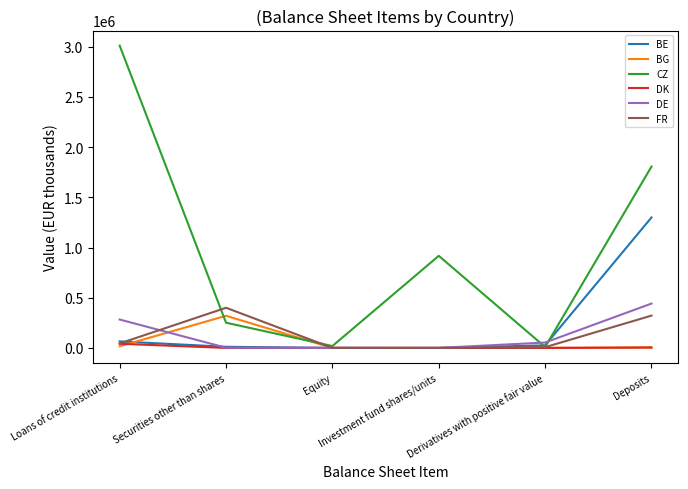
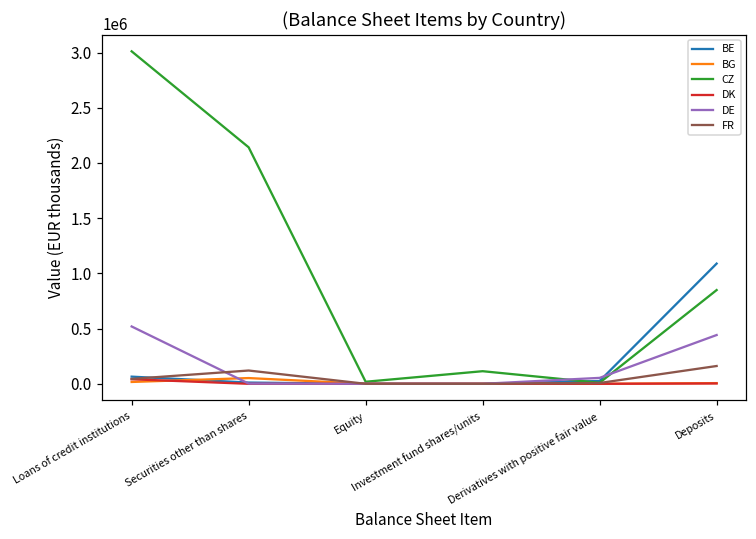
DE, Loans of credit institutions: 280000 -> 520000
BG, Securities other than shares: 320000 -> 50000
CZ, Securities other than shares: 250000 -> 2140000
FR, Securities other than shares: 400000 -> 120000
CZ, Investment fund shares/units: 920000 -> 110000
BE, Deposits: 1300000 -> 1090000
CZ, Deposits: 1810000 -> 850000
FR, Deposits: 320000 -> 160000
